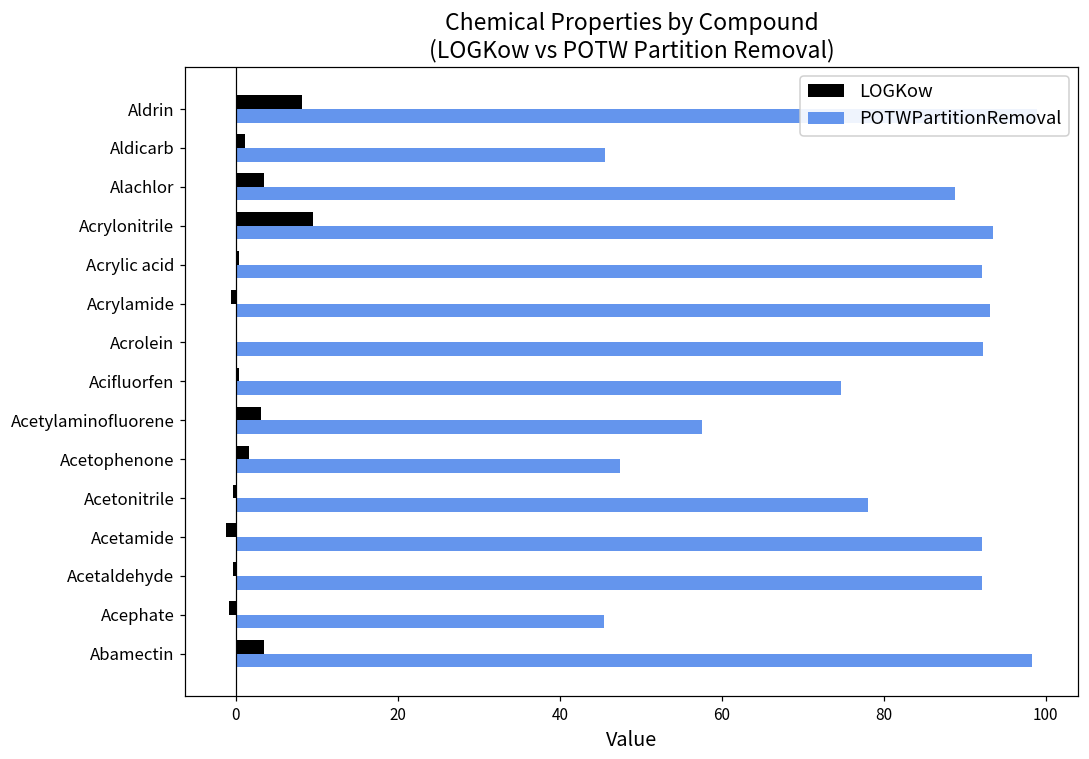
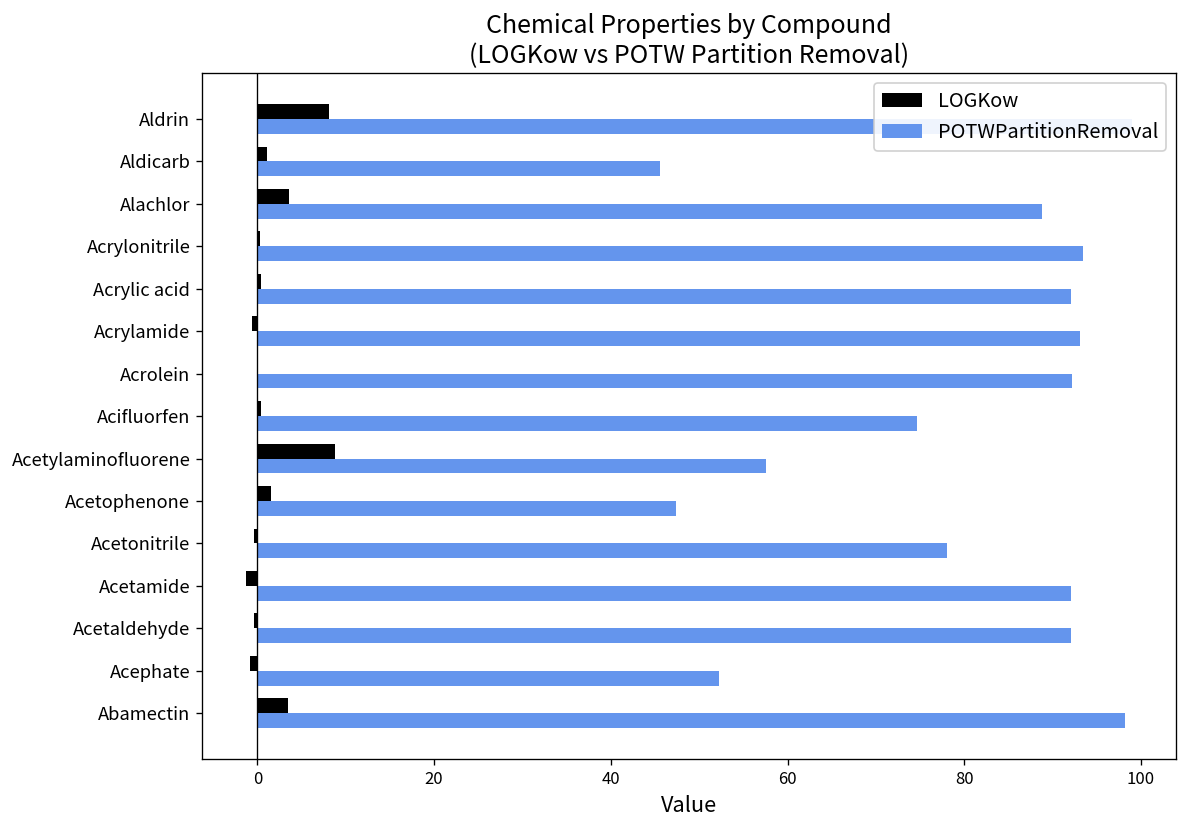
LOGKow, Acrylonitrile: 10 -> 0
LOGKow, Acetylaminofluorene: 3 -> 9
POTWPartitionRemoval, Acephate: 45 -> 52
